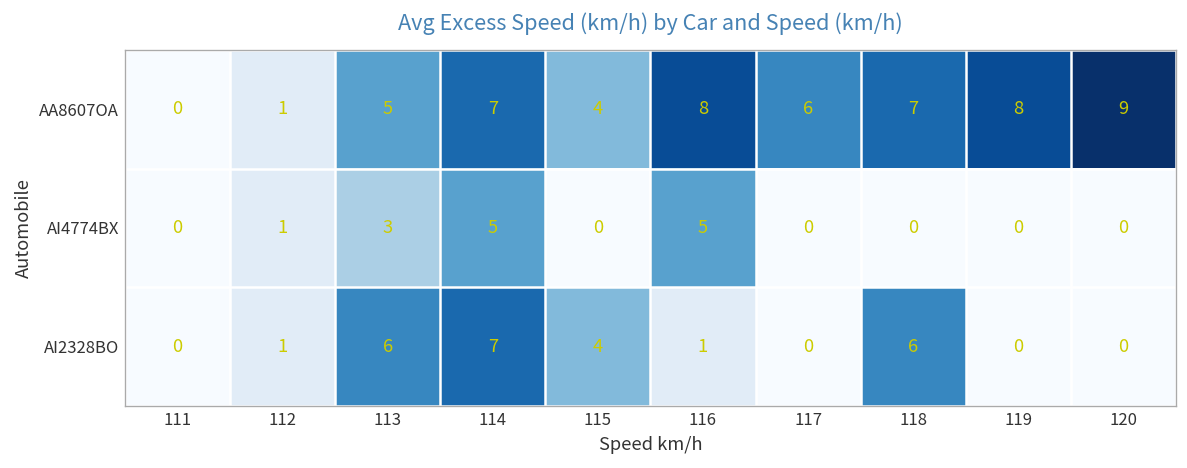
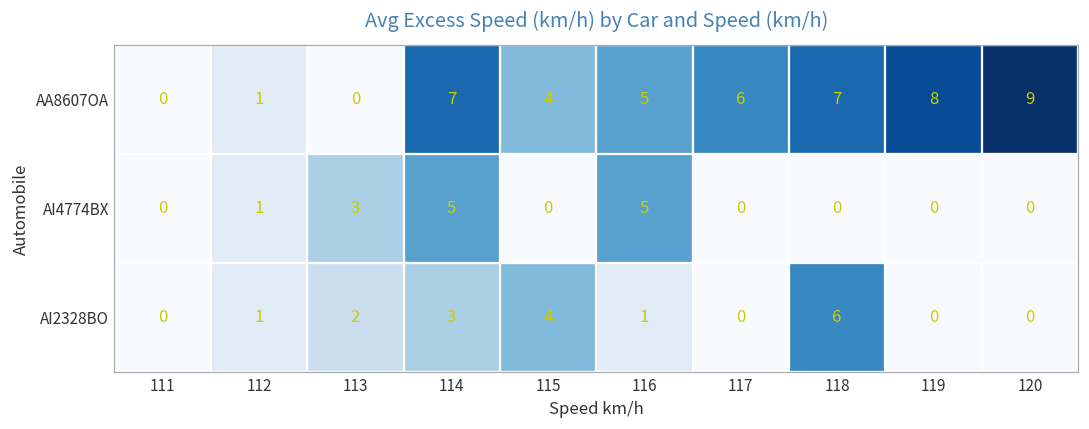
AA8607OA, 113: 5 -> 0
AA8607OA, 116: 8 -> 5
AI2328BO, 113: 6 -> 2
AI2328BO, 114: 7 -> 3
